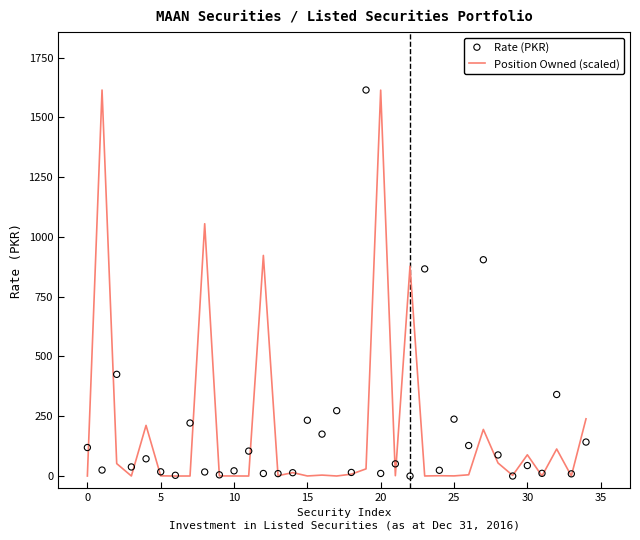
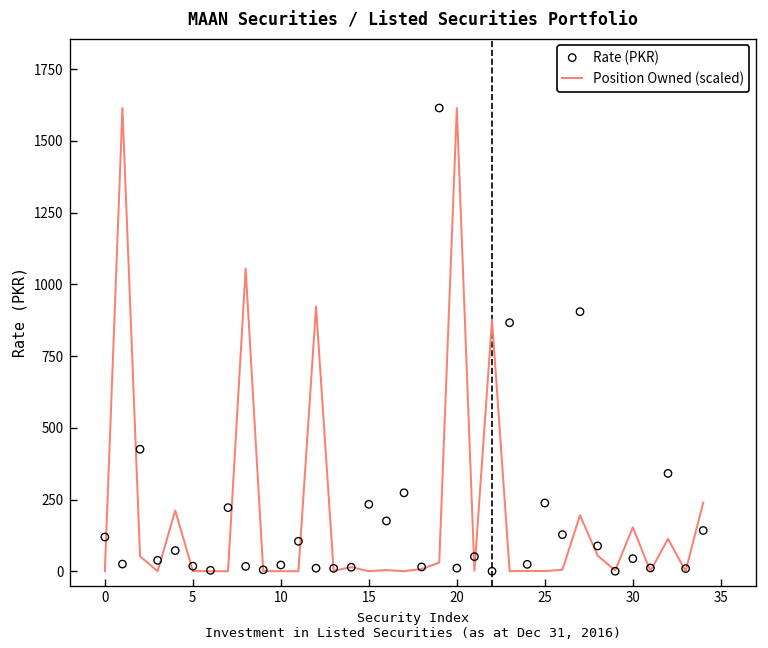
Position Owned (scaled), 30: 90 -> 150
